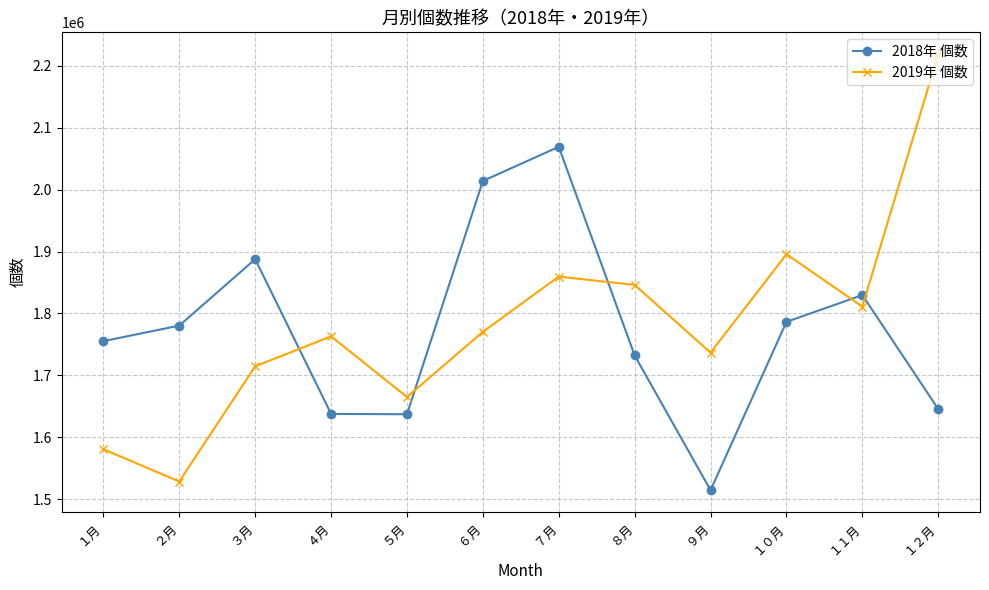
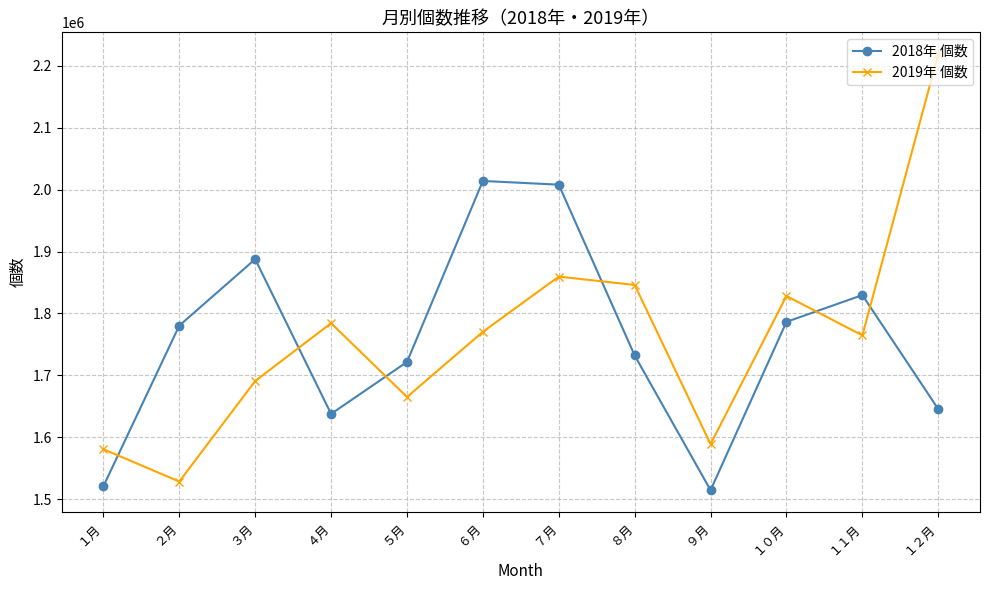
2018年 個数, １月: 1760000 -> 1520000
2019年 個数, ３月: 1710000 -> 1690000
2019年 個数, ４月: 1760000 -> 1780000
2018年 個数, ５月: 1640000 -> 1720000
2018年 個数, ７月: 2070000 -> 2010000
2019年 個数, ９月: 1740000 -> 1590000
2019年 個数, １０月: 1900000 -> 1830000
2019年 個数, １１月: 1810000 -> 1760000
